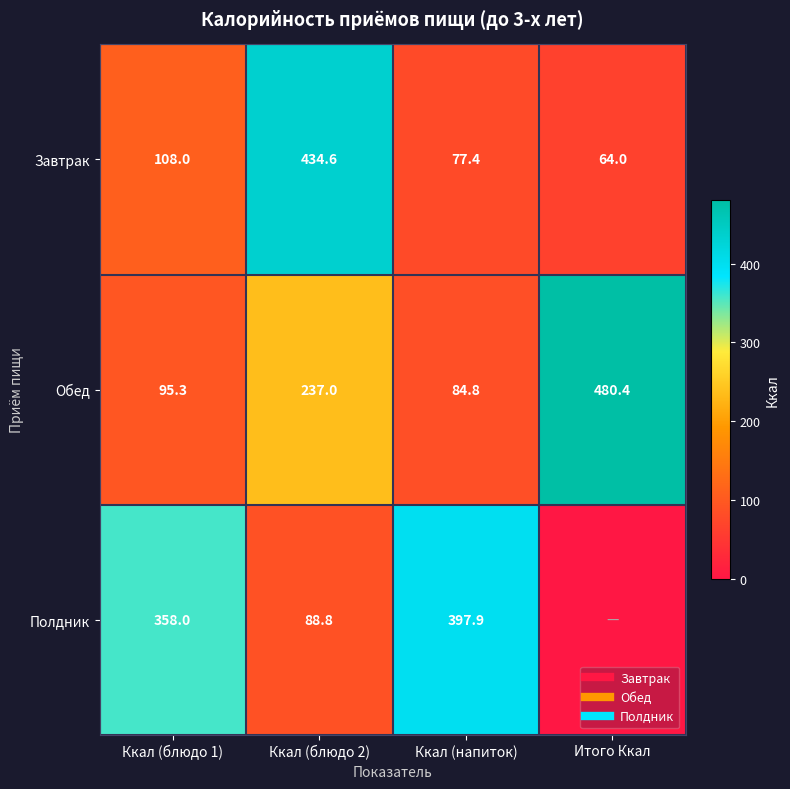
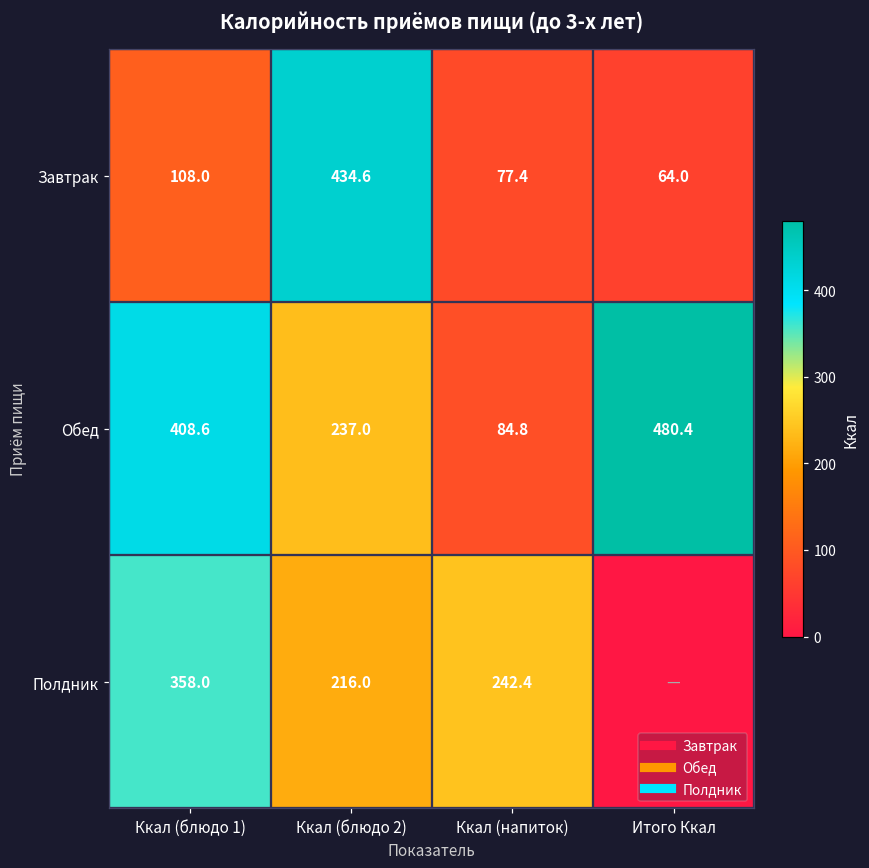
Обед, Ккал (блюдо 1): 95.3 -> 408.6
Полдник, Ккал (блюдо 2): 88.8 -> 216.0
Полдник, Ккал (напиток): 397.9 -> 242.4
